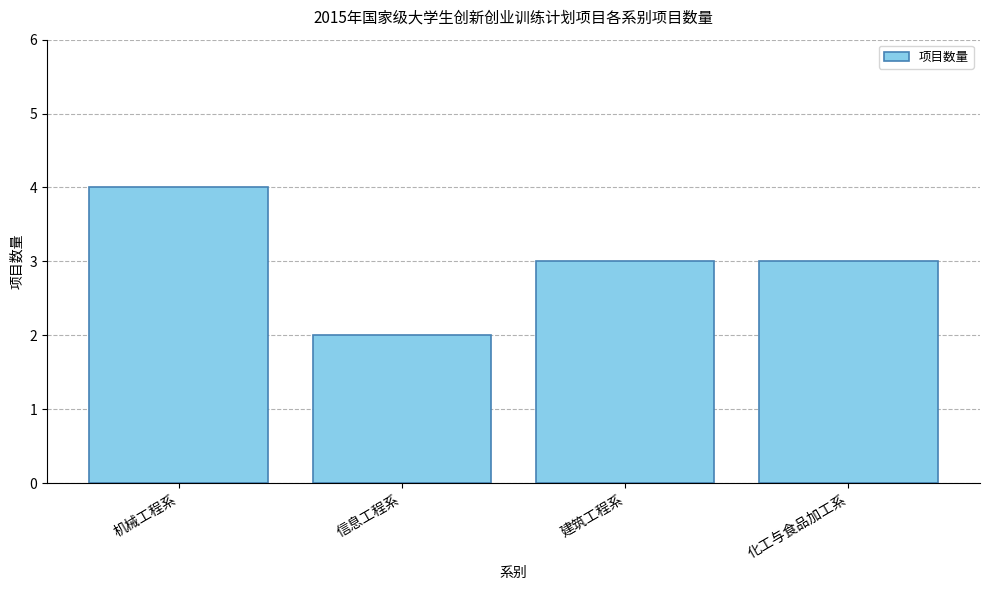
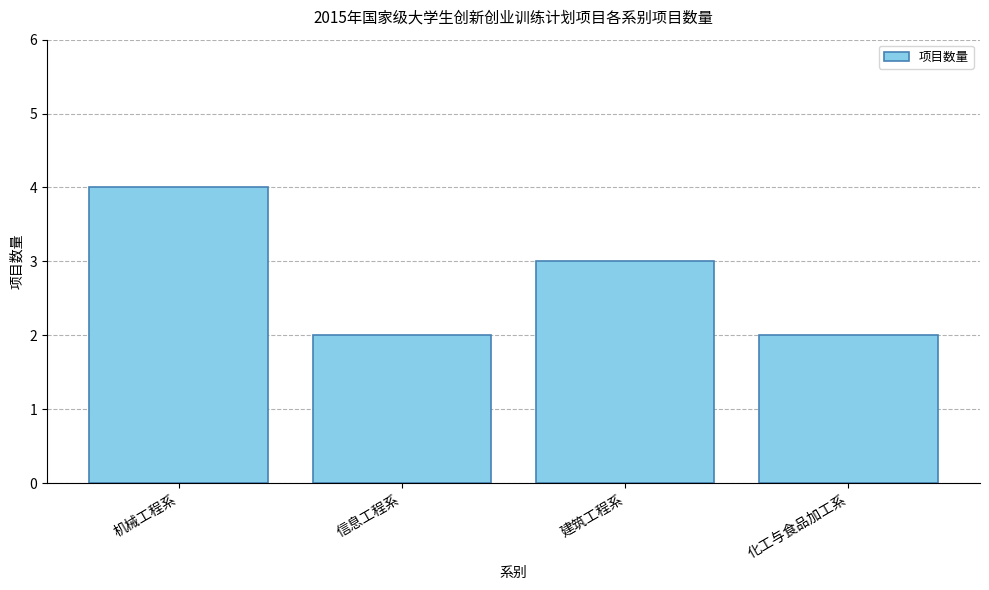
化工与食品加工系: 3 -> 2
